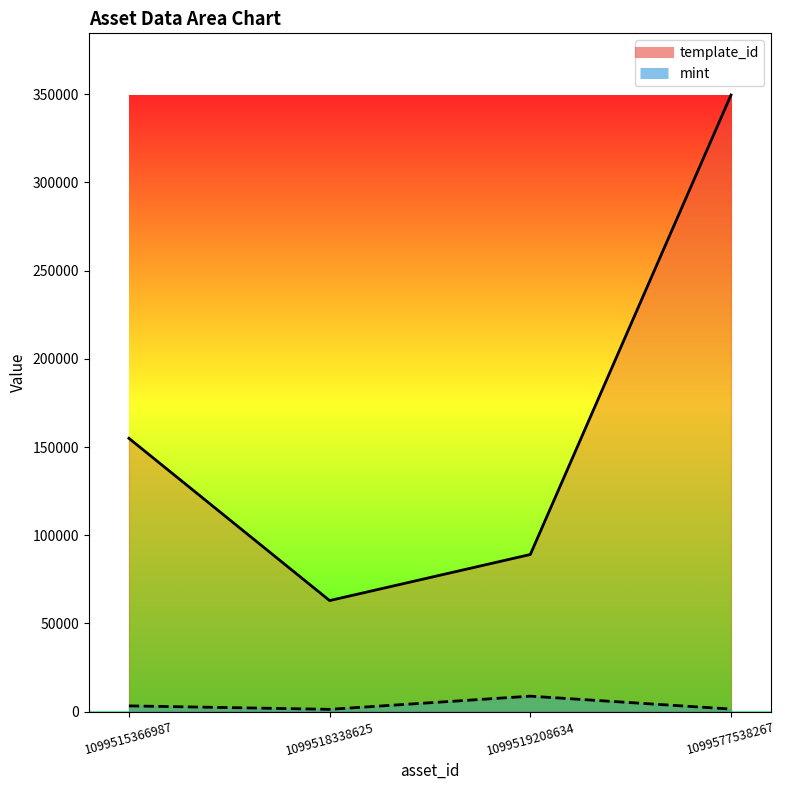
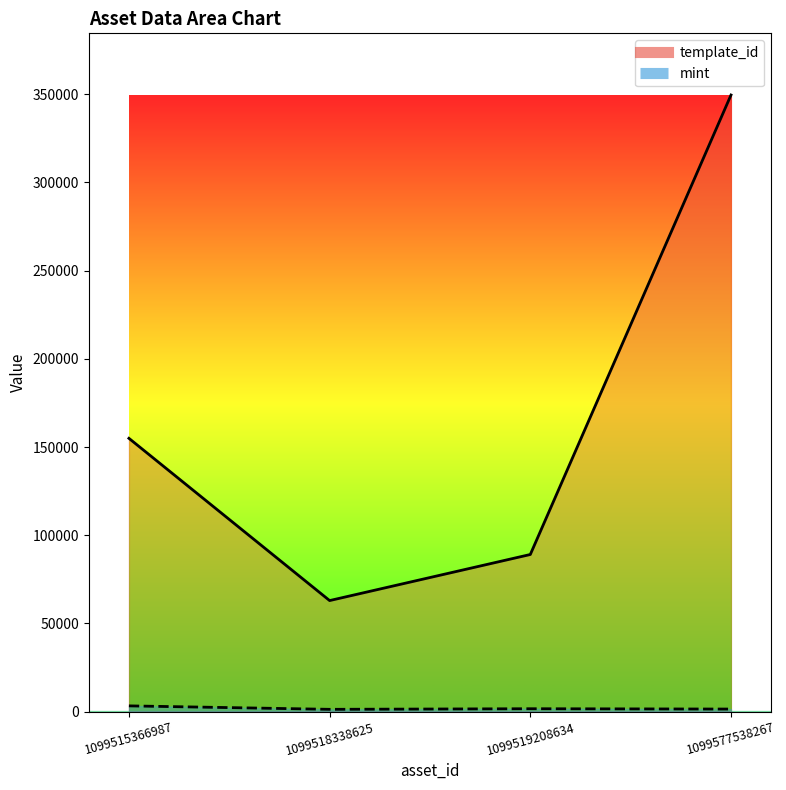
mint, 1099519208634: 9000 -> 2000
